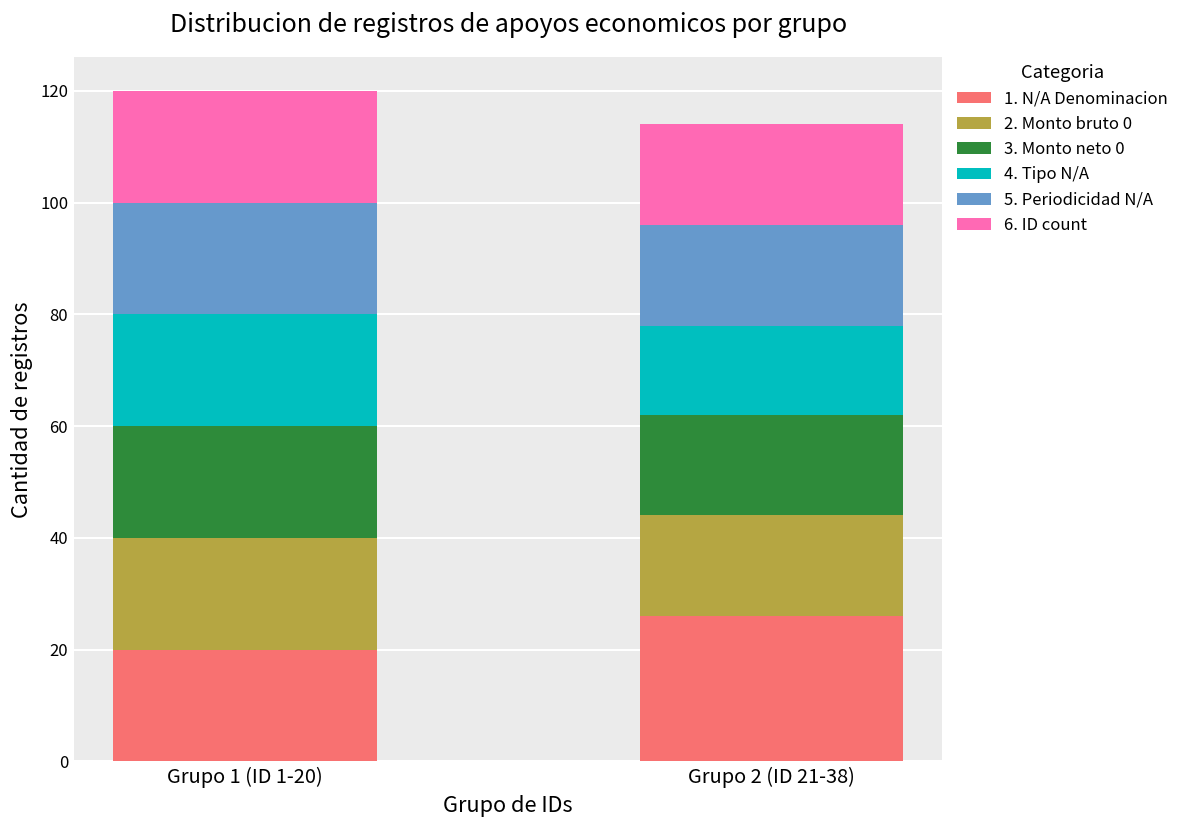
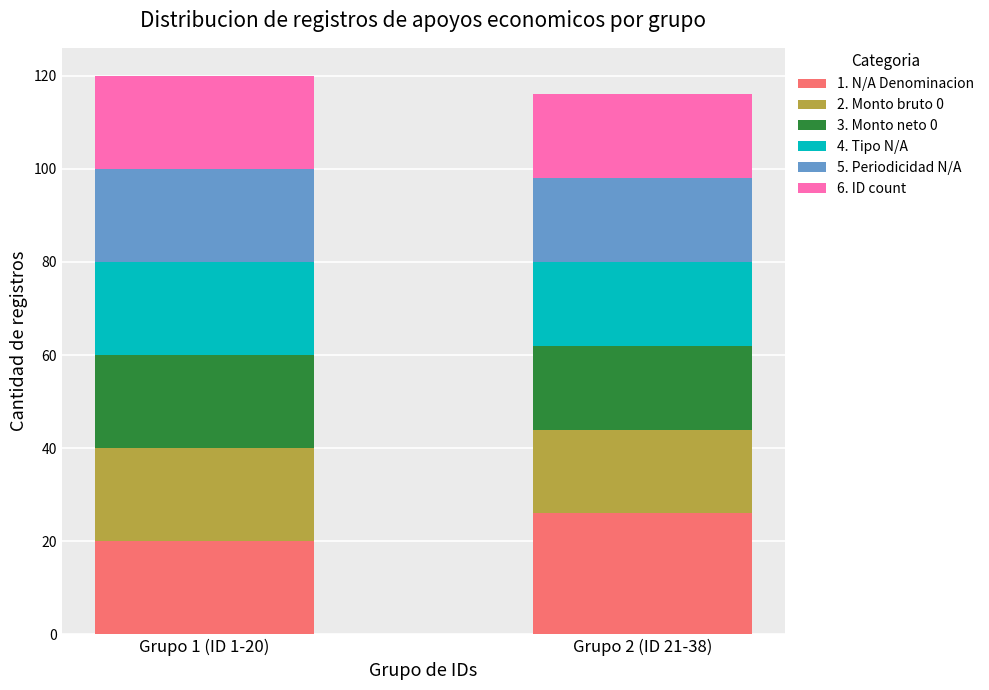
4. Tipo N/A, Grupo 2 (ID 21-38): 16 -> 18
